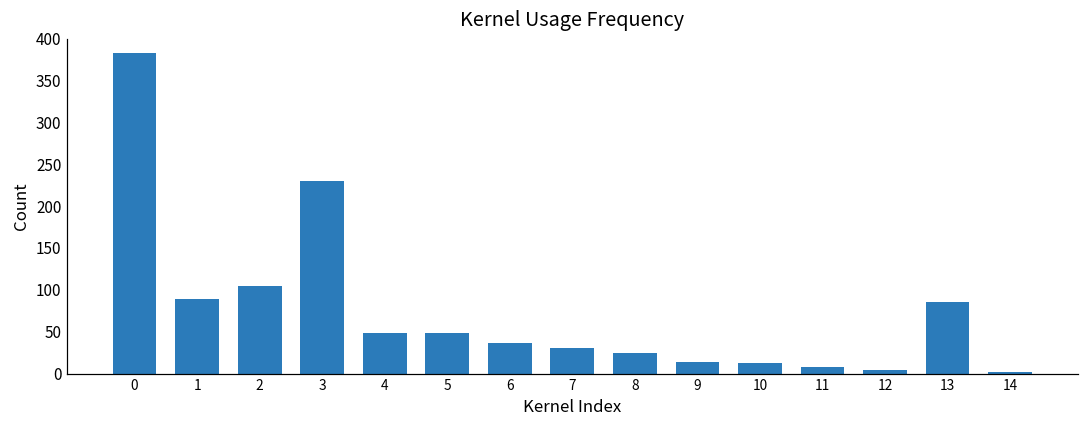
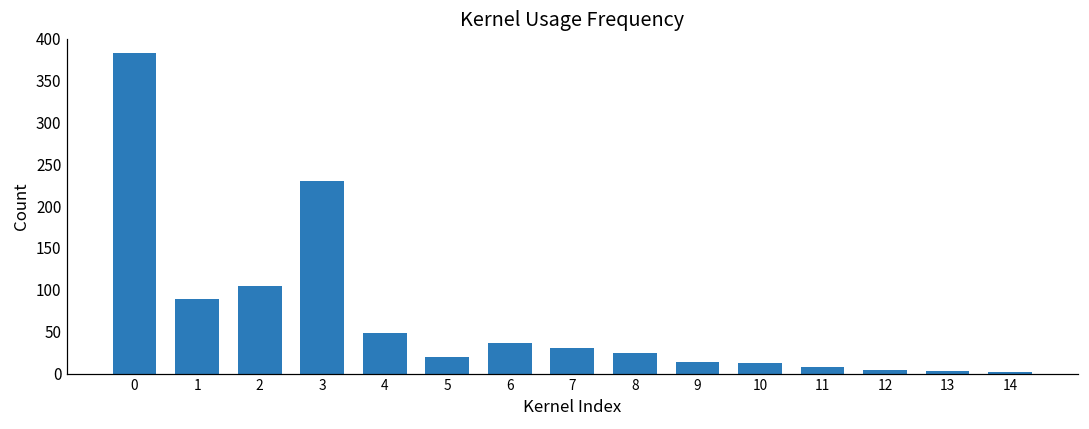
5: 50 -> 20
13: 80 -> 0
